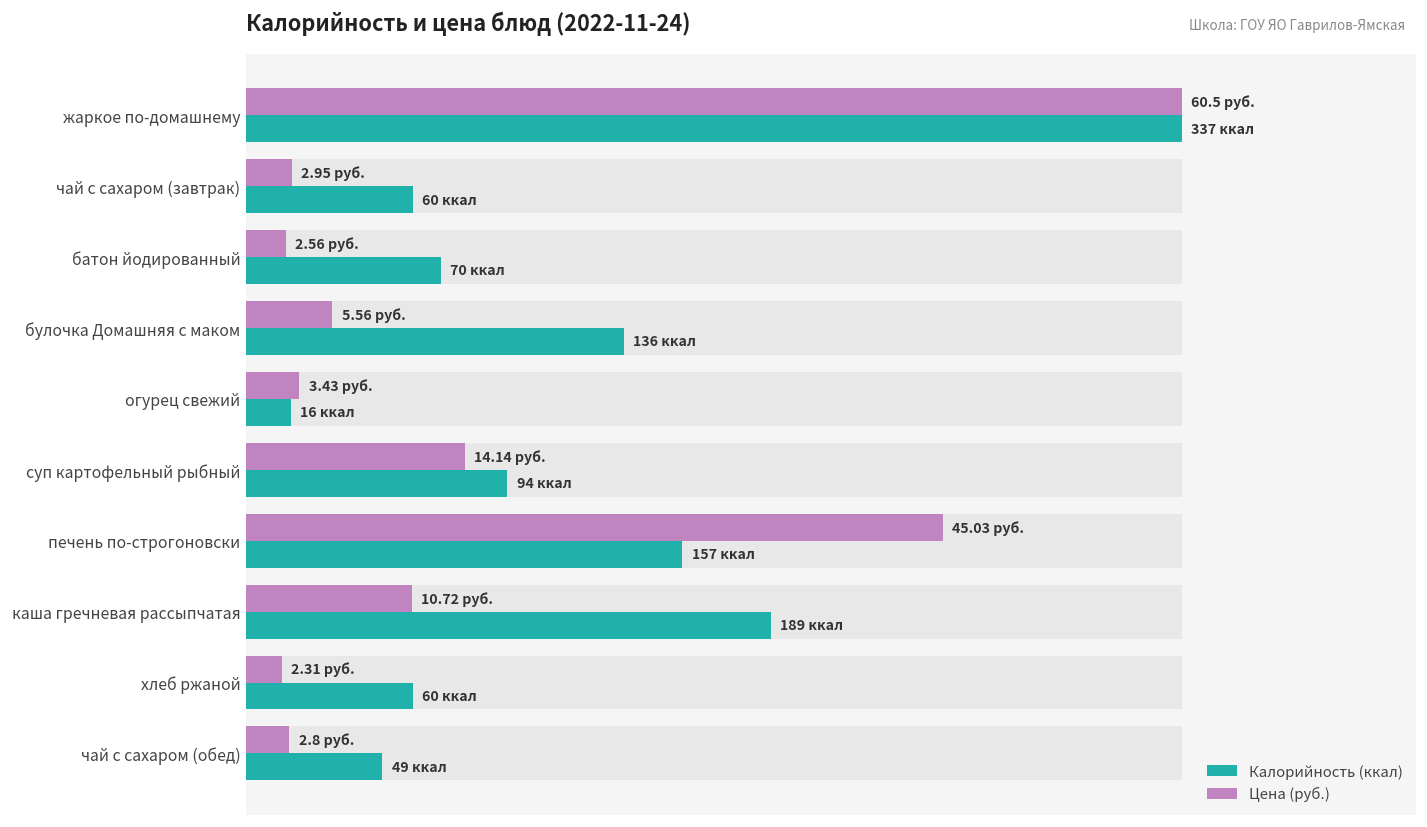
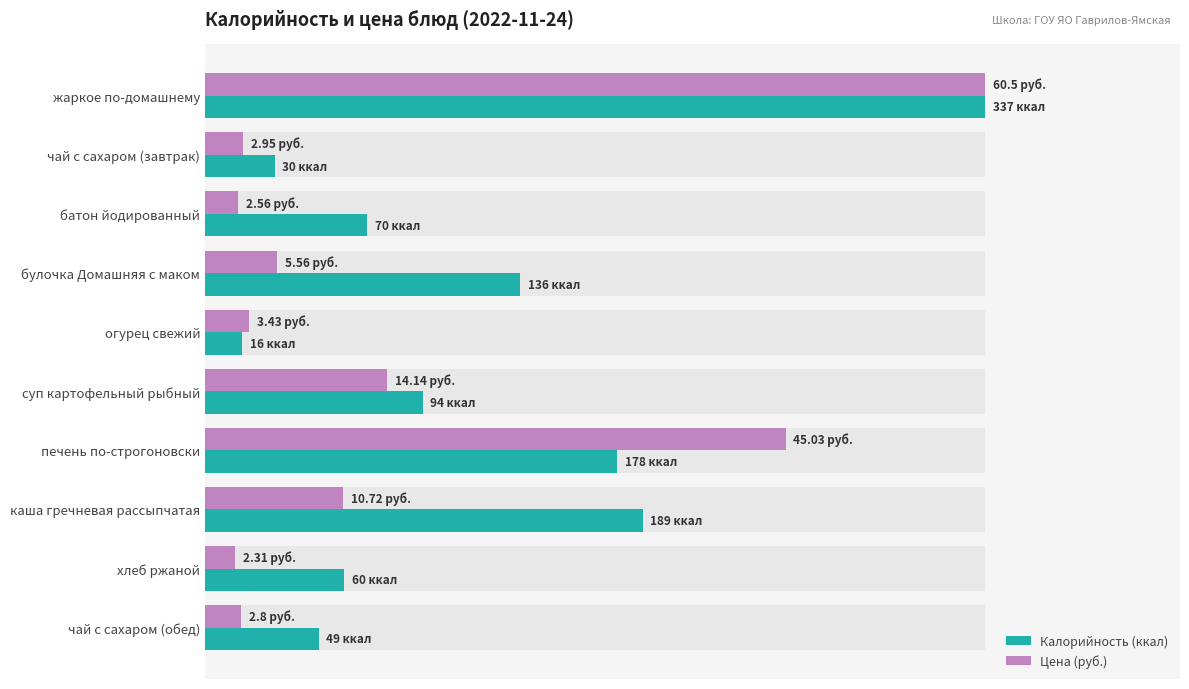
Калорийность (ккал), чай с сахаром (завтрак): 60 -> 30
Калорийность (ккал), печень по-строгоновски: 157 -> 178
